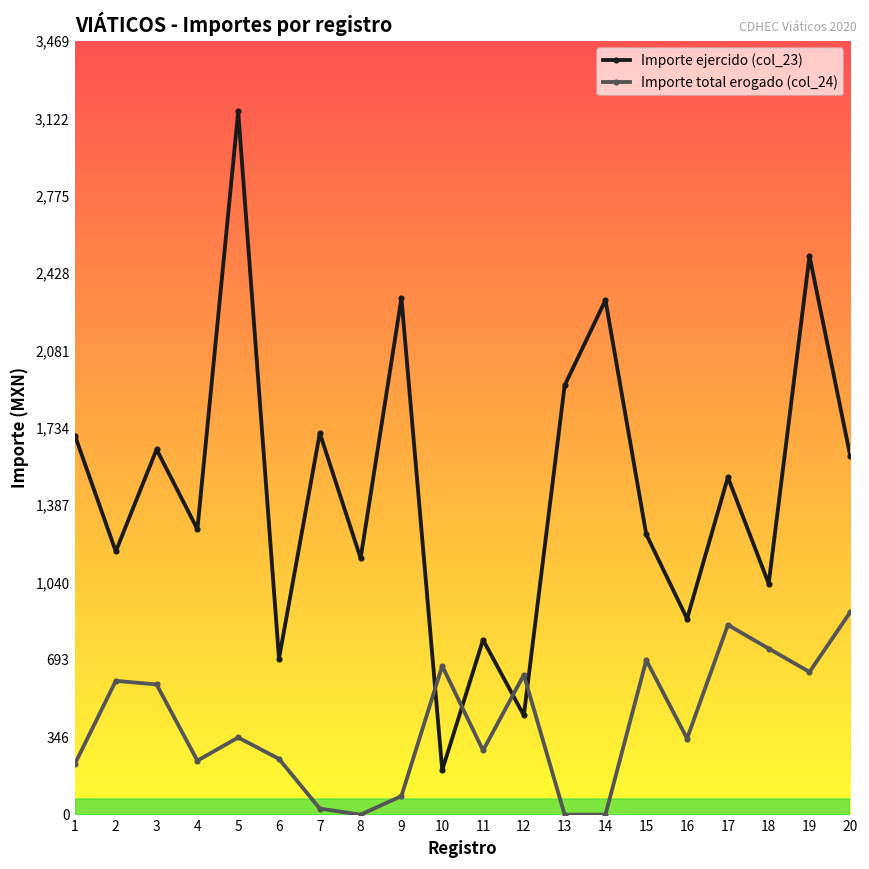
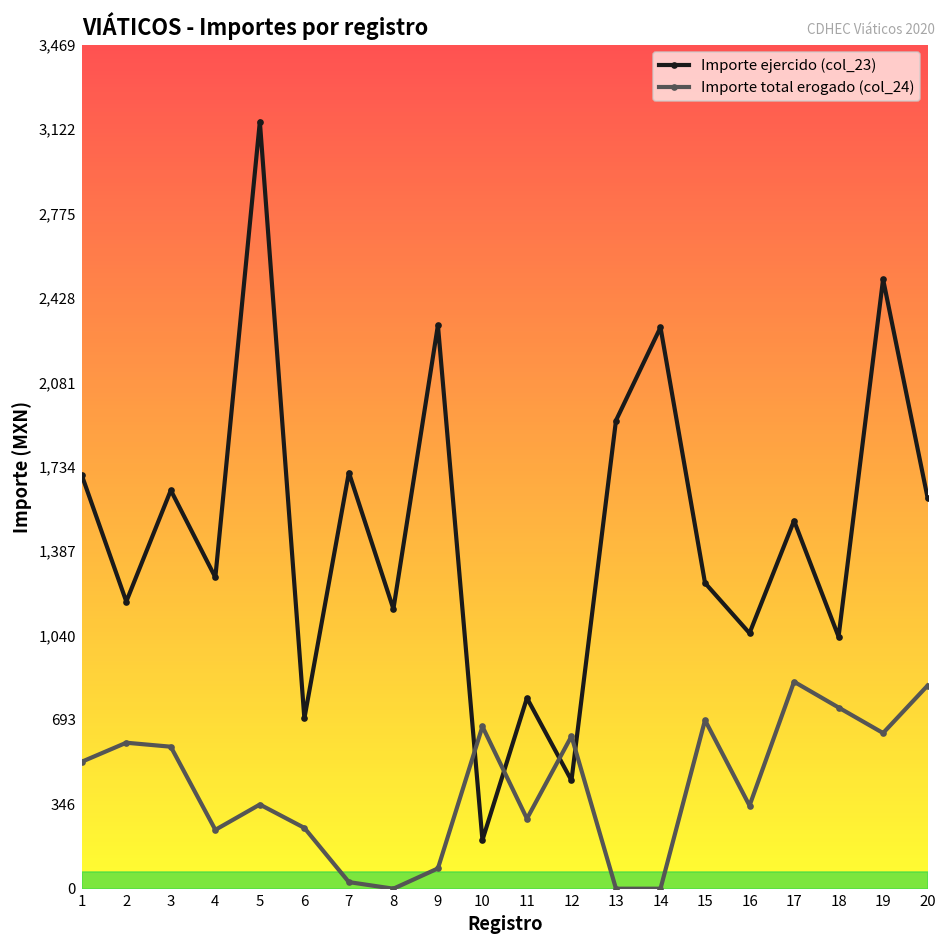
Importe total erogado (col_24), 1: 230 -> 520
Importe ejercido (col_23), 16: 880 -> 1,050
Importe total erogado (col_24), 20: 910 -> 840
